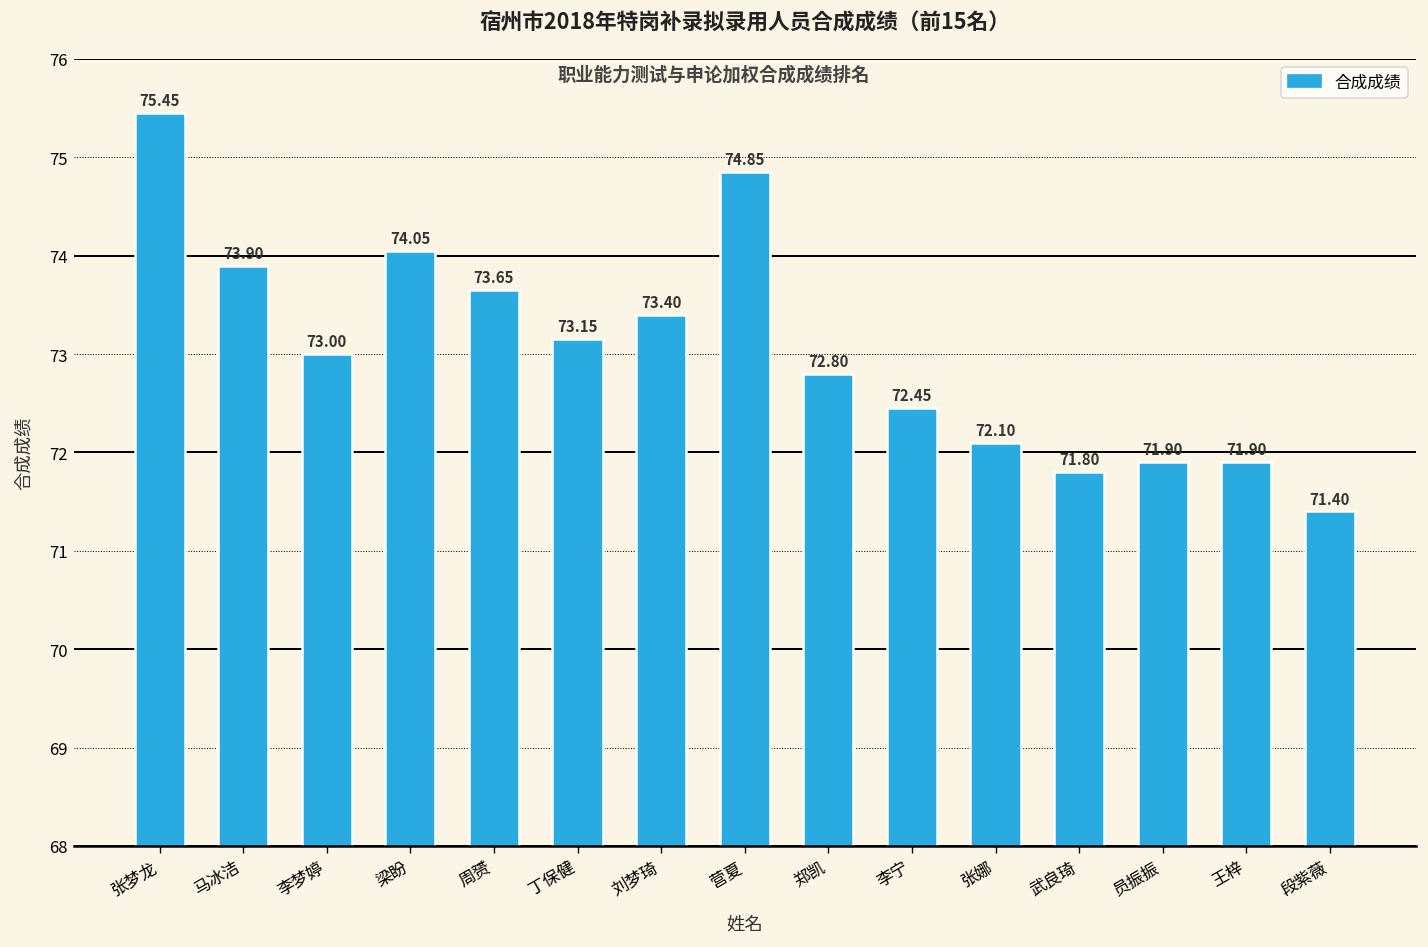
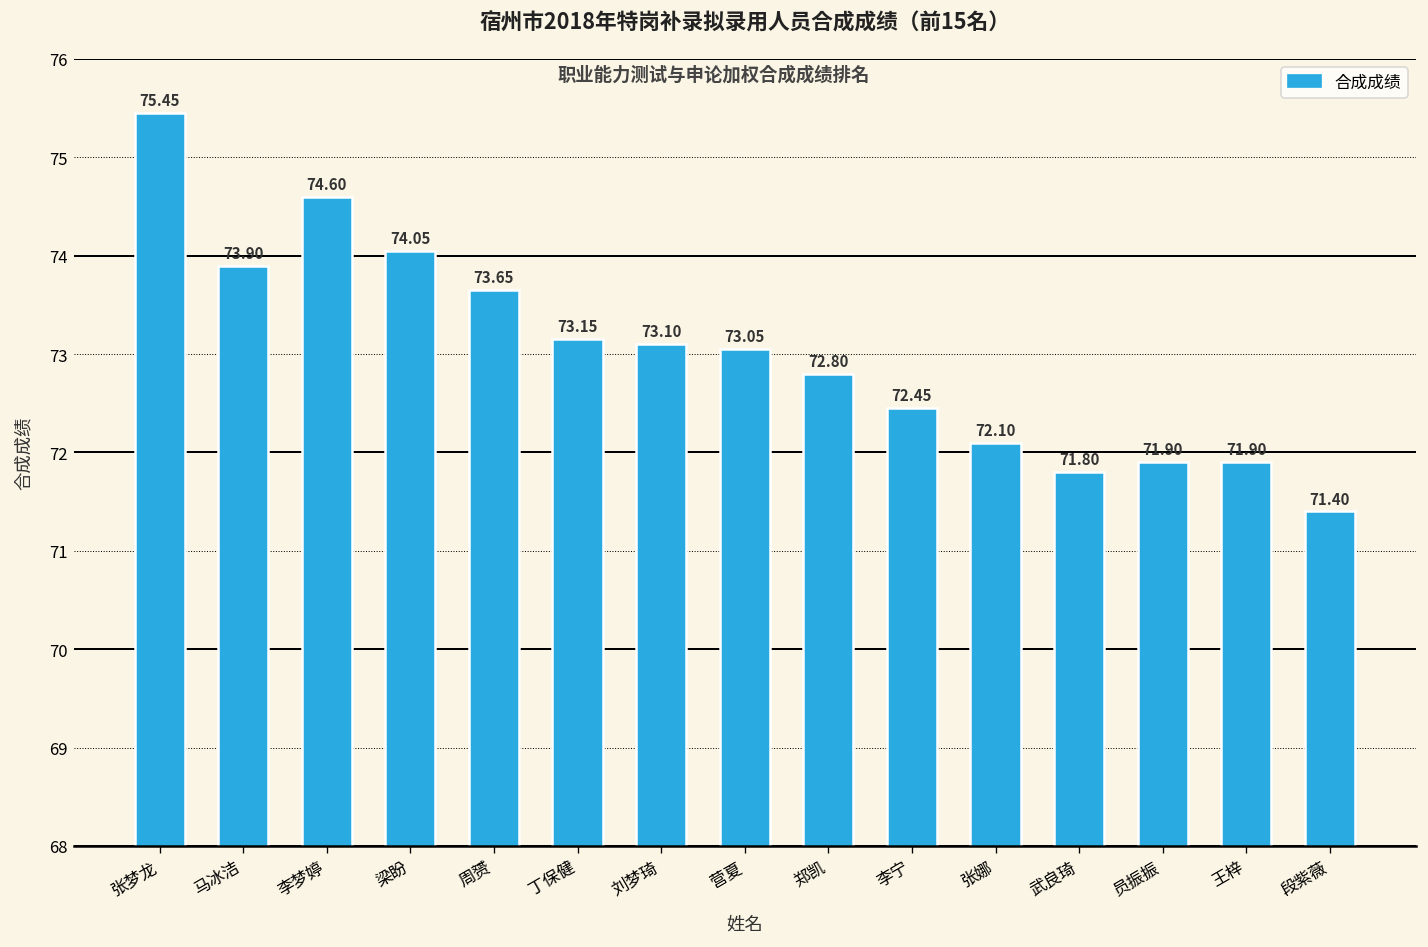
李梦婷: 73.00 -> 74.60
刘梦琦: 73.40 -> 73.10
营夏: 74.85 -> 73.05
